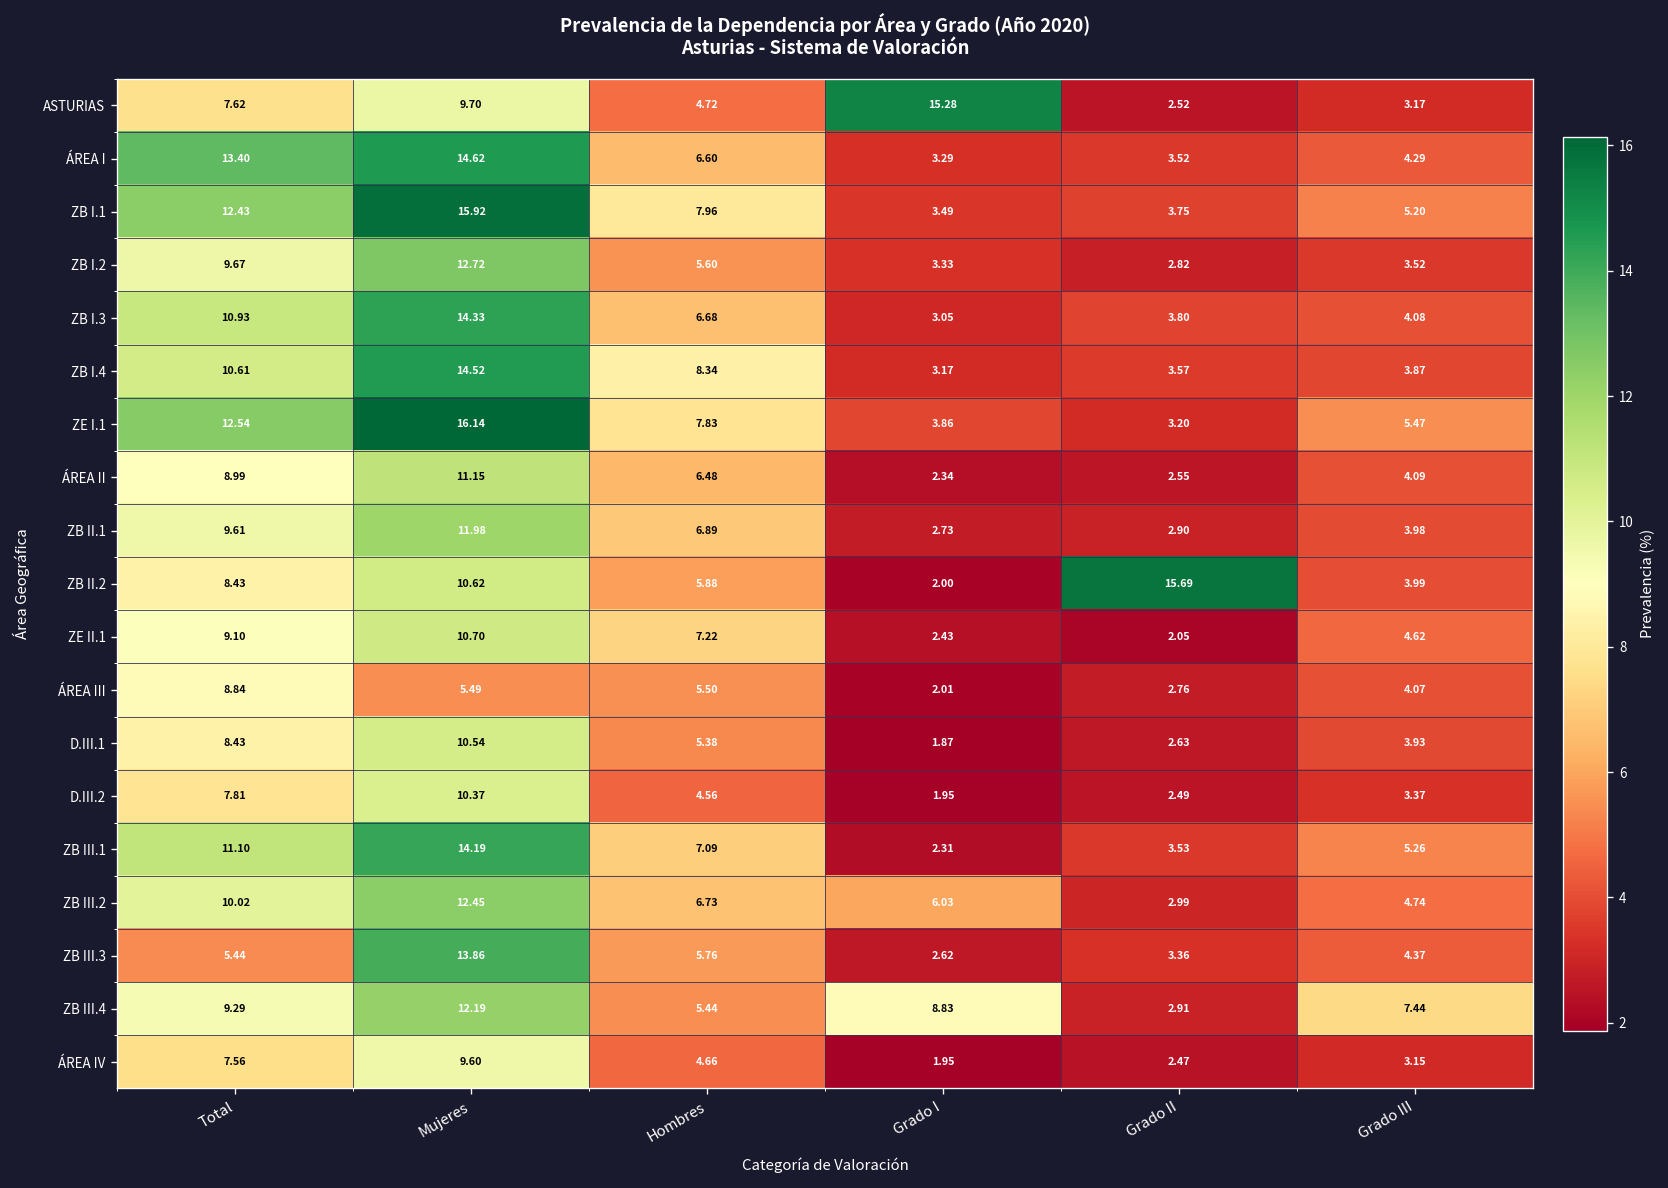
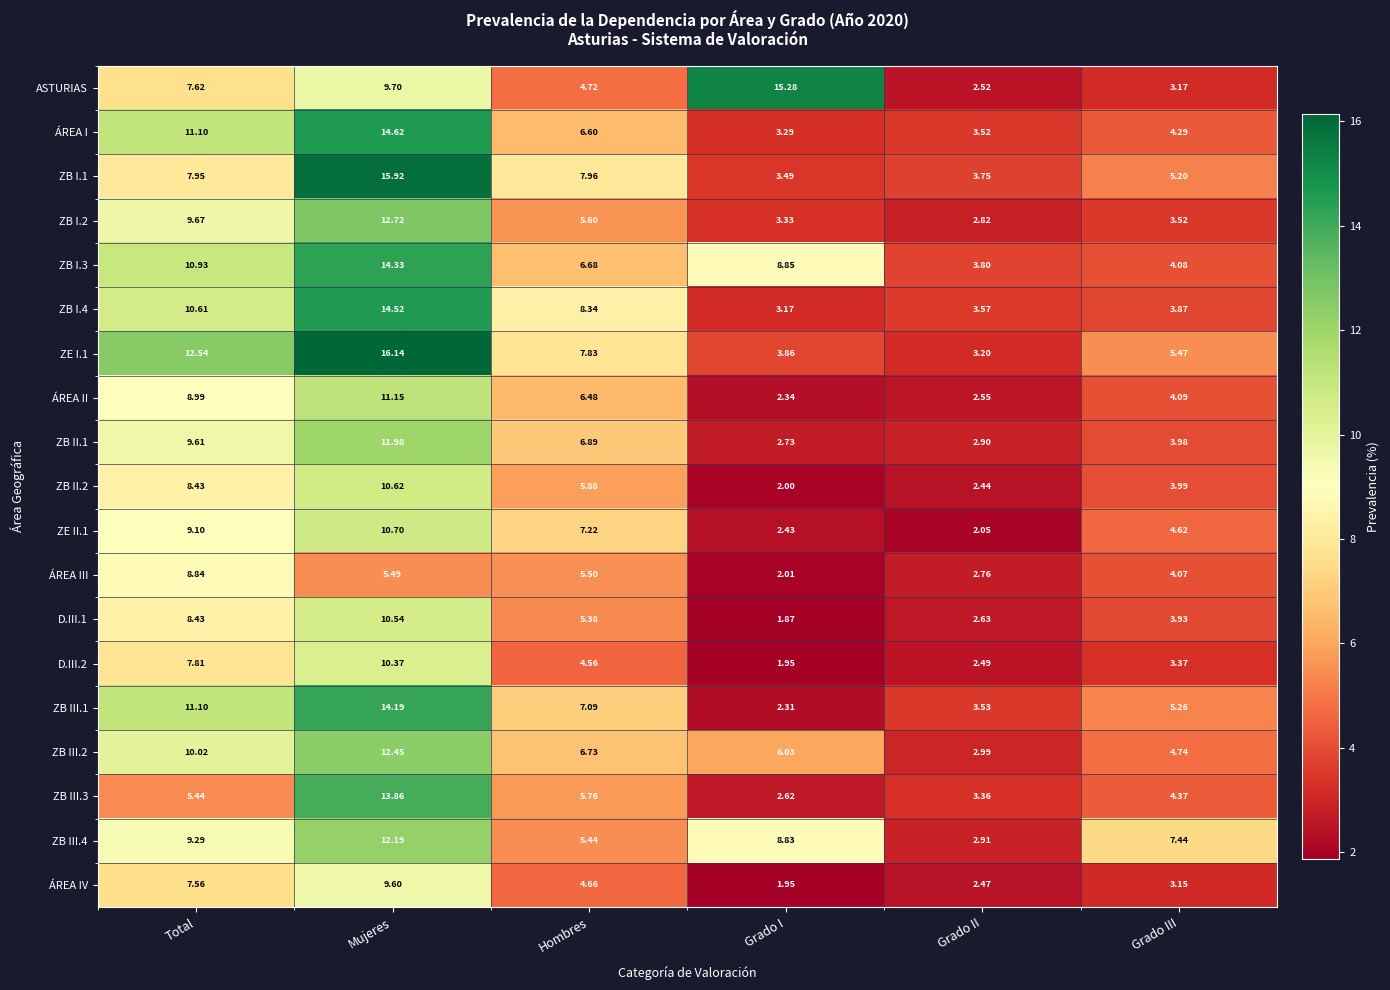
ÁREA I, Total: 13.40 -> 11.10
ZB I.1, Total: 12.43 -> 7.95
ZB I.3, Grado I: 3.05 -> 8.85
ZB II.2, Grado II: 15.69 -> 2.44
